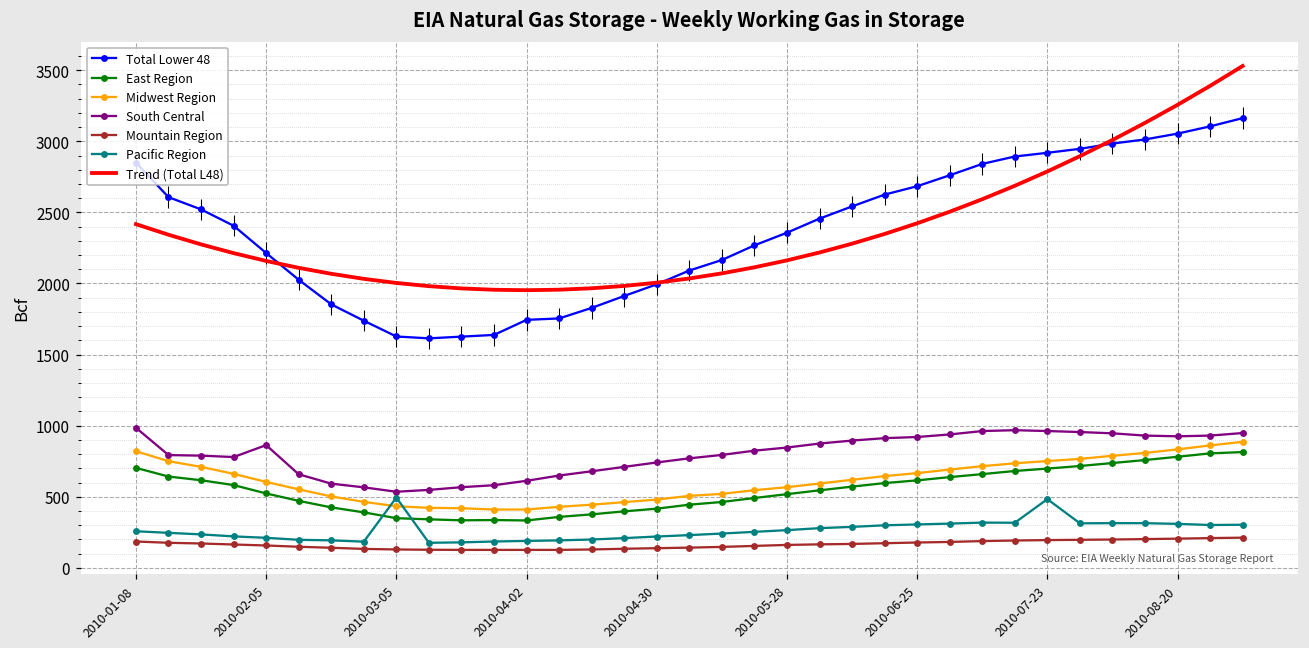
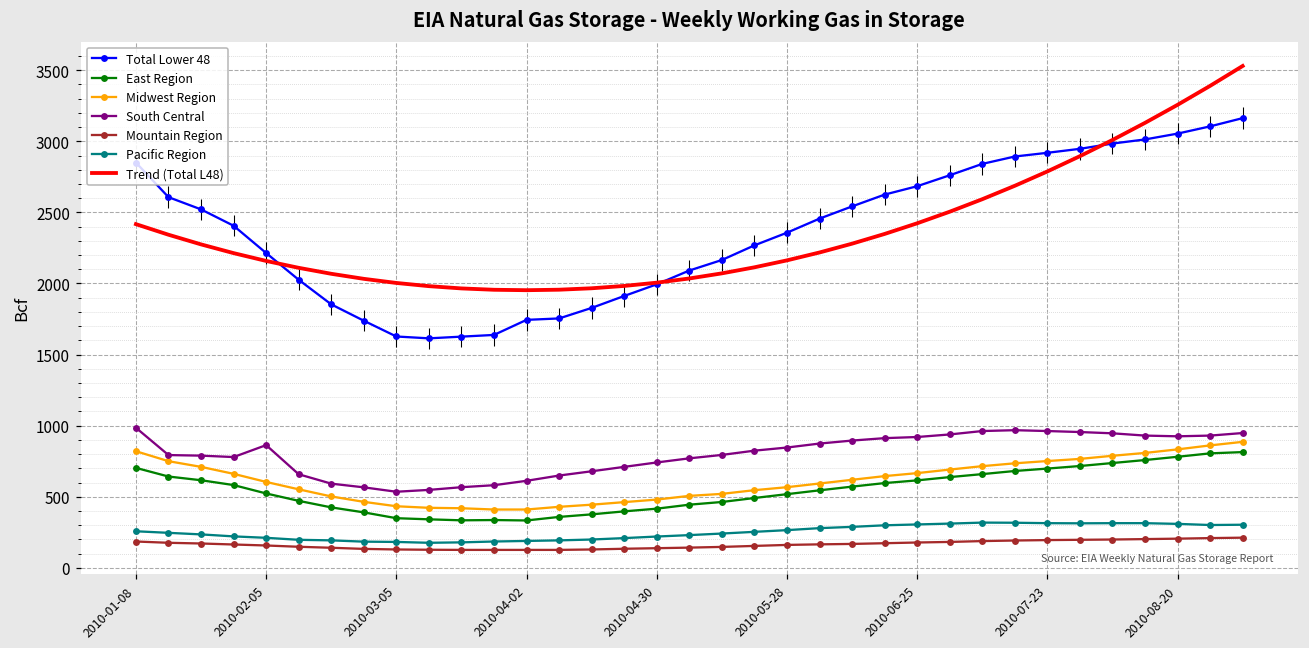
Pacific Region, 2010-03-05: 490 -> 180
Pacific Region, 2010-07-23: 480 -> 310
